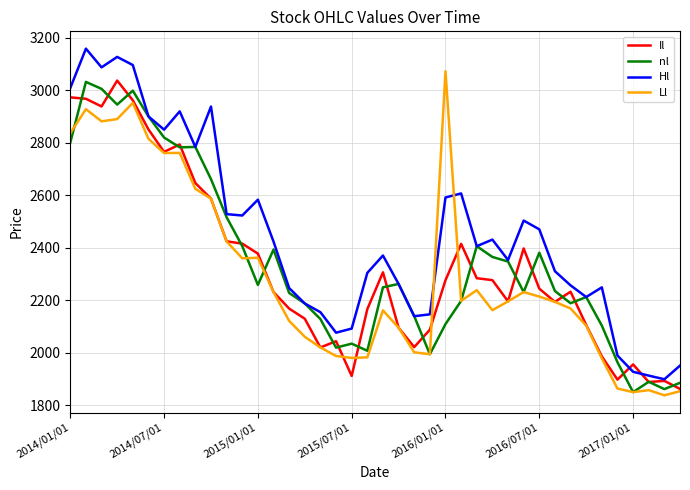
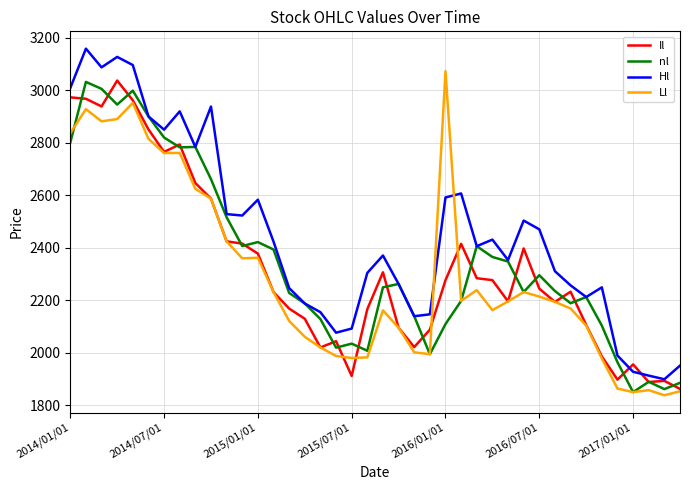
nl, 2015/01/01: 2260 -> 2420
nl, 2016/07/01: 2380 -> 2300
